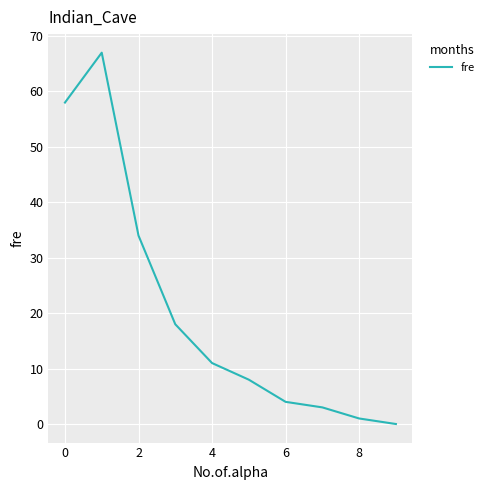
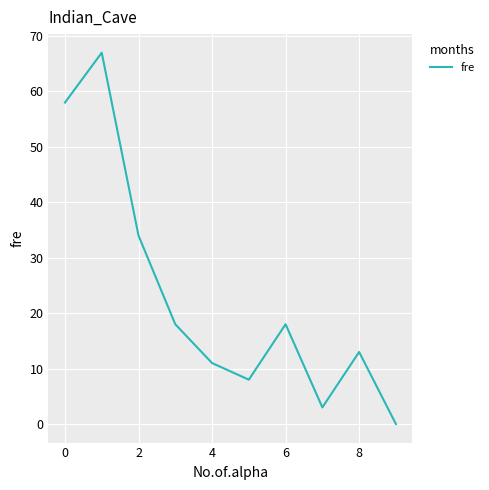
6: 4 -> 18
8: 1 -> 13
